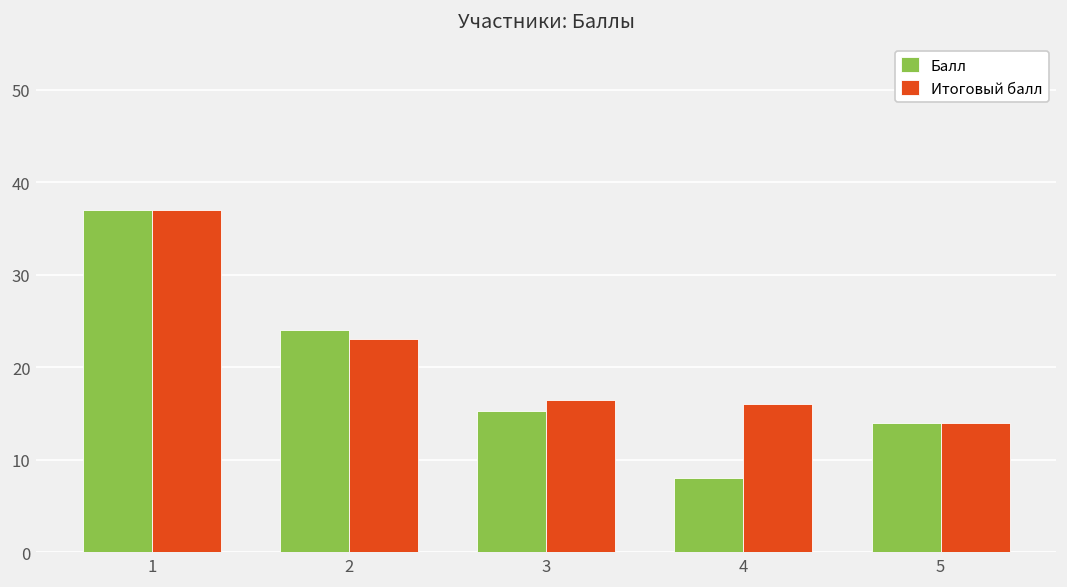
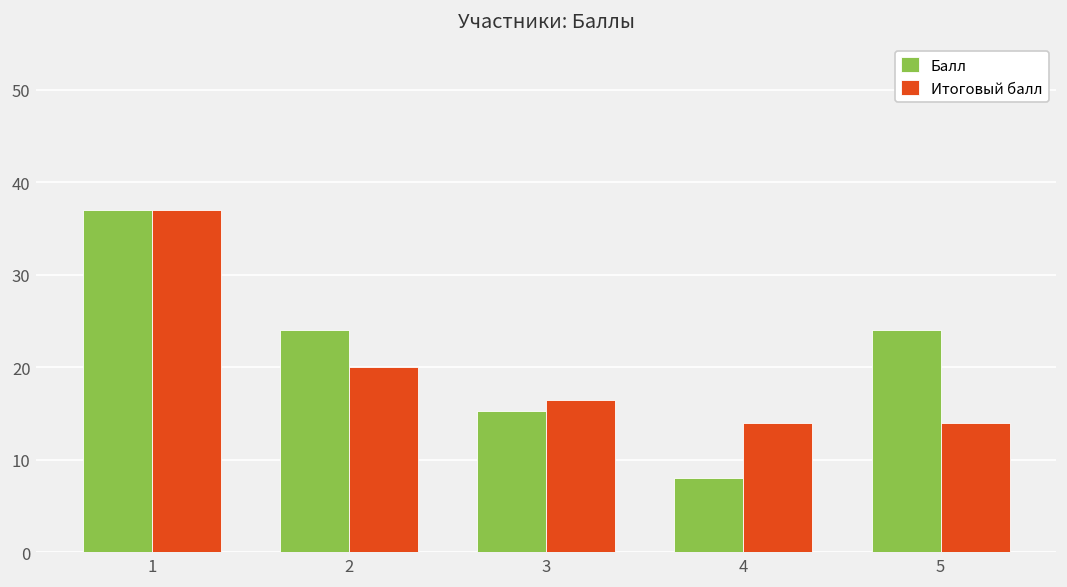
Итоговый балл, 2: 23 -> 20
Итоговый балл, 4: 16 -> 14
Балл, 5: 14 -> 24
